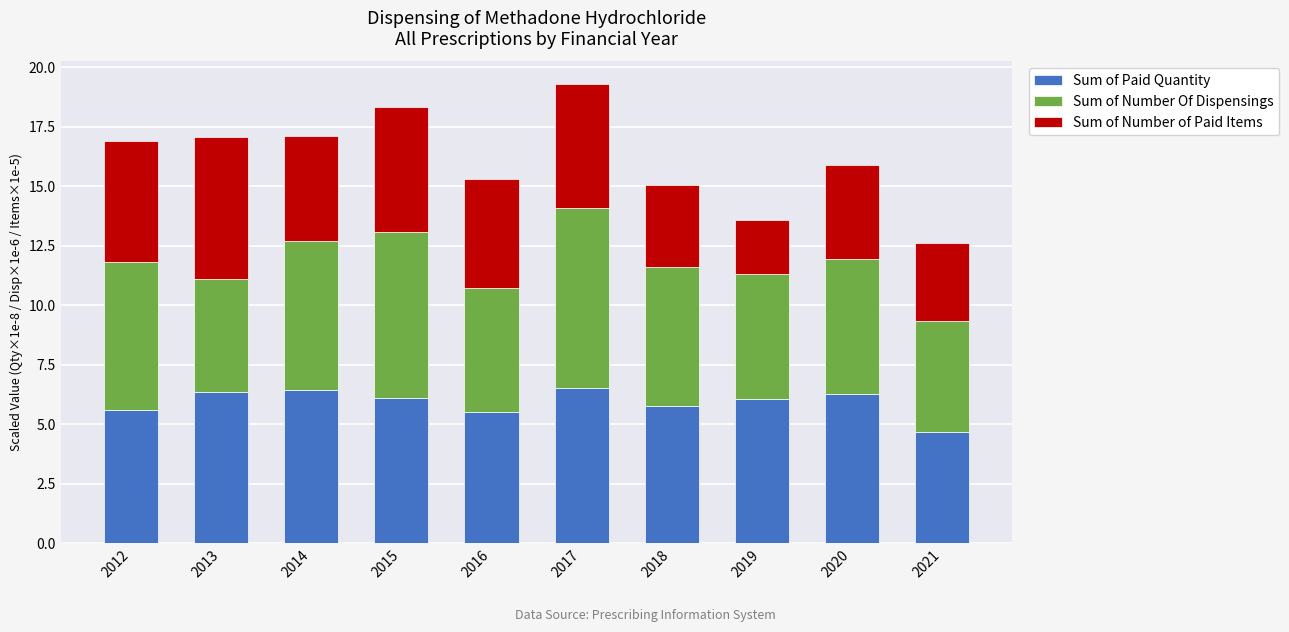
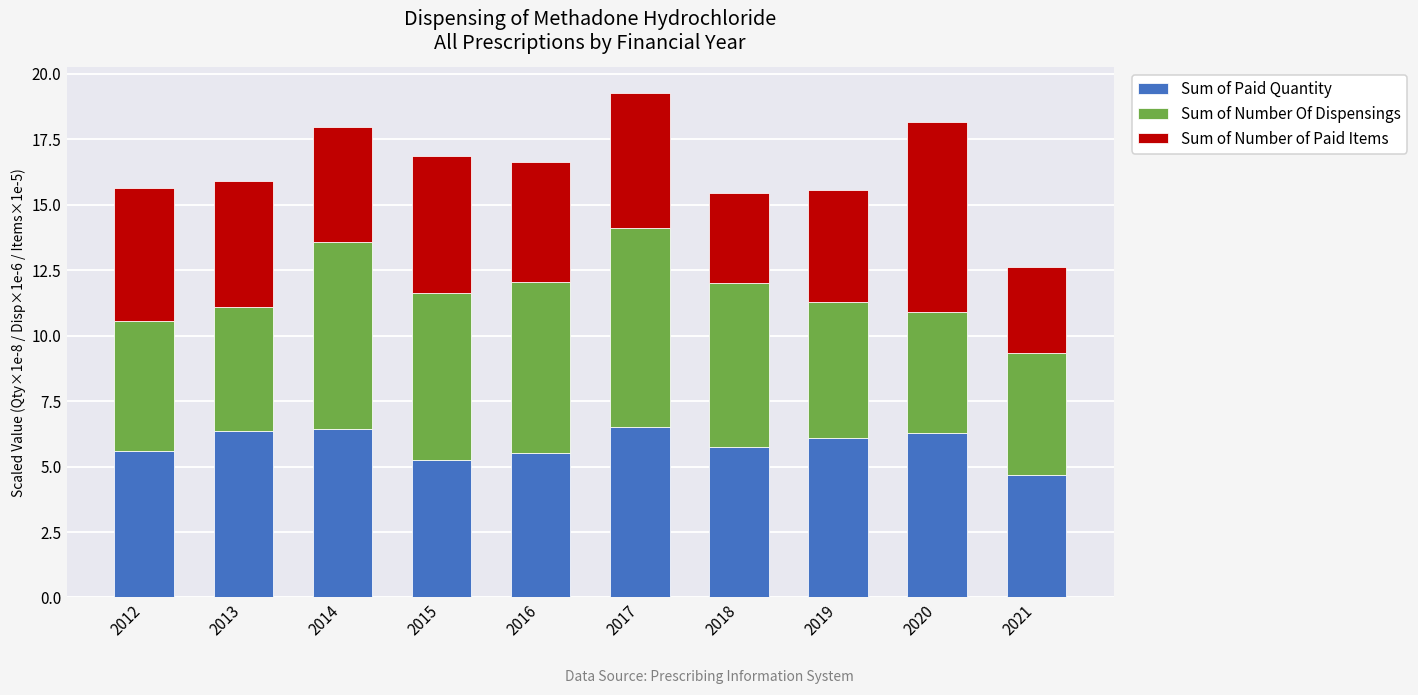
Sum of Number Of Dispensings, 2012: 6.2 -> 5.0
Sum of Number of Paid Items, 2013: 6.0 -> 4.8
Sum of Number Of Dispensings, 2014: 6.3 -> 7.1
Sum of Paid Quantity, 2015: 6.1 -> 5.3
Sum of Number Of Dispensings, 2015: 7.0 -> 6.4
Sum of Number Of Dispensings, 2016: 5.2 -> 6.5
Sum of Number Of Dispensings, 2018: 5.8 -> 6.2
Sum of Number of Paid Items, 2019: 2.3 -> 4.2
Sum of Number Of Dispensings, 2020: 5.6 -> 4.6
Sum of Number of Paid Items, 2020: 4.0 -> 7.2
